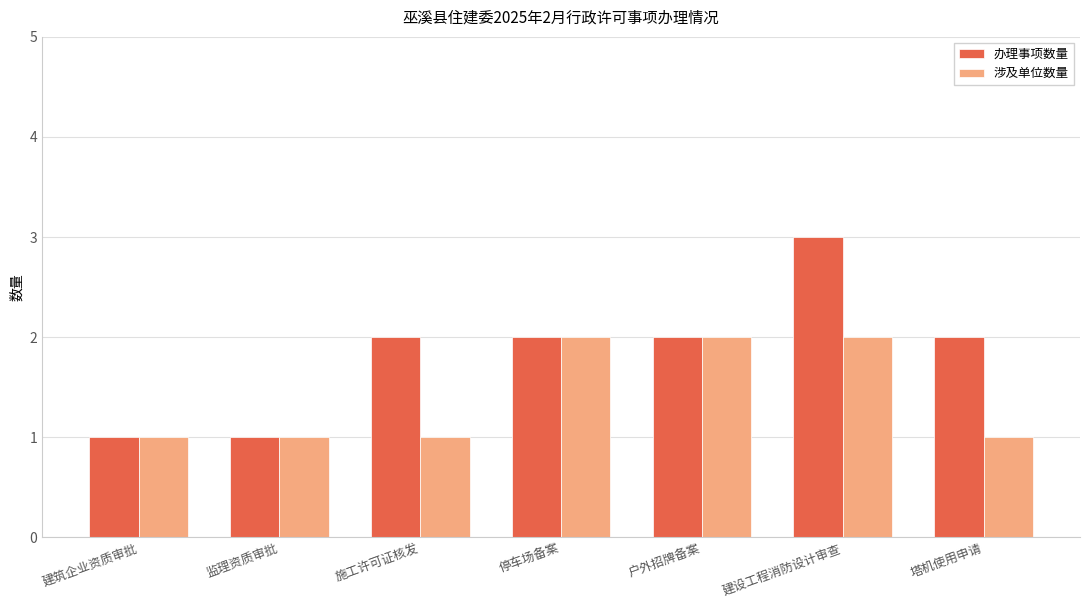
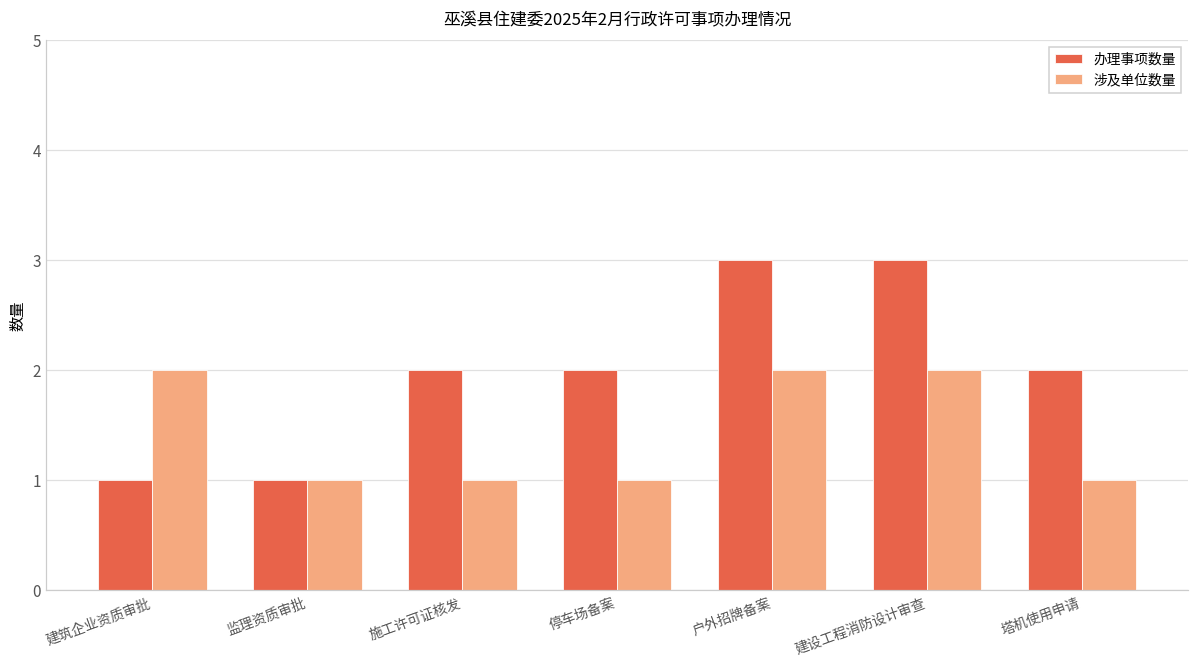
涉及单位数量, 建筑企业资质审批: 1 -> 2
涉及单位数量, 停车场备案: 2 -> 1
办理事项数量, 户外招牌备案: 2 -> 3
